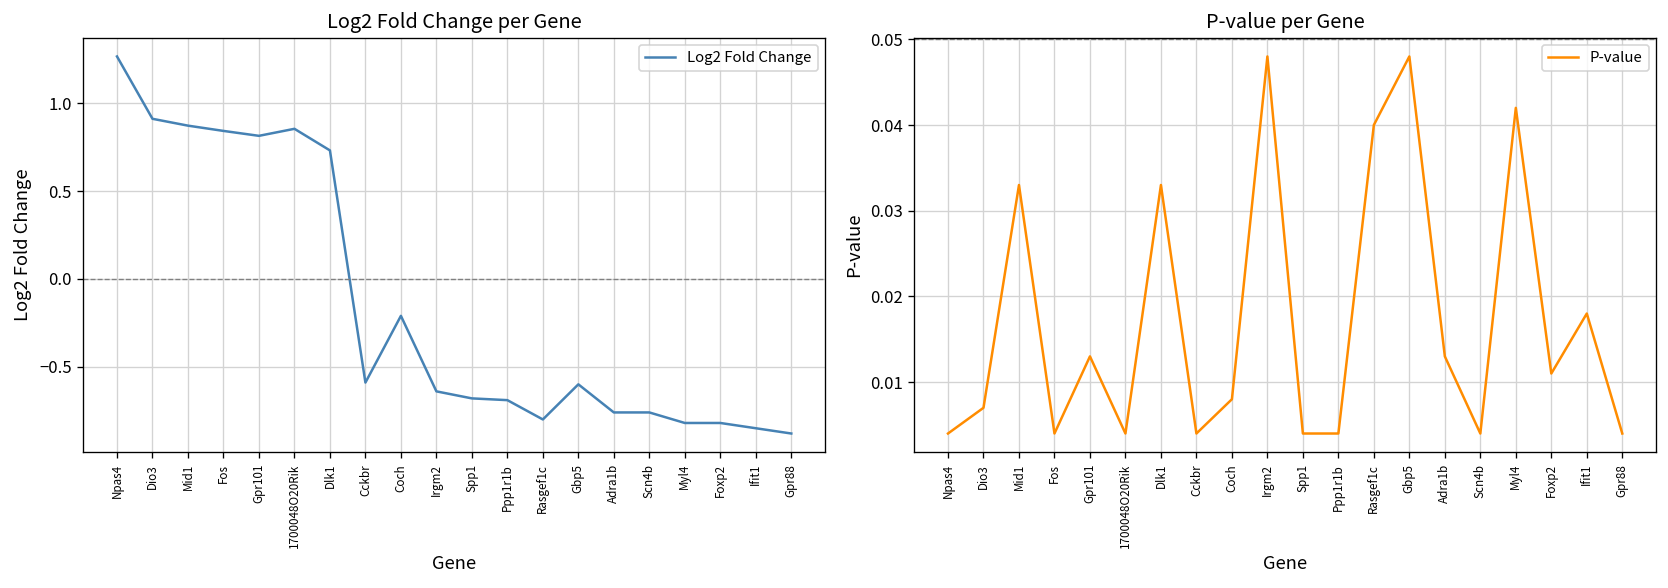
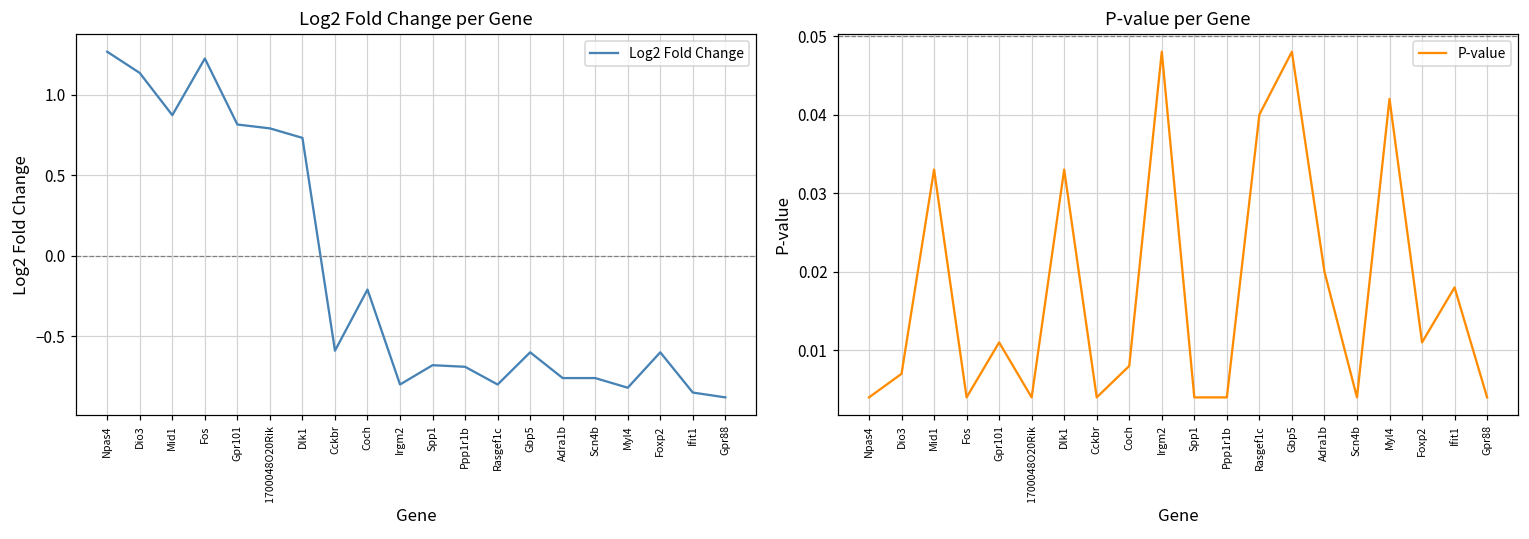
Log2 Fold Change per Gene, Dio3: 0.91 -> 1.14
Log2 Fold Change per Gene, Fos: 0.84 -> 1.23
Log2 Fold Change per Gene, 1700048O20Rik: 0.86 -> 0.79
Log2 Fold Change per Gene, Irgm2: -0.64 -> -0.80
Log2 Fold Change per Gene, Foxp2: -0.82 -> -0.60
P-value per Gene, Gpr101: 0.013 -> 0.011
P-value per Gene, Adra1b: 0.013 -> 0.020
